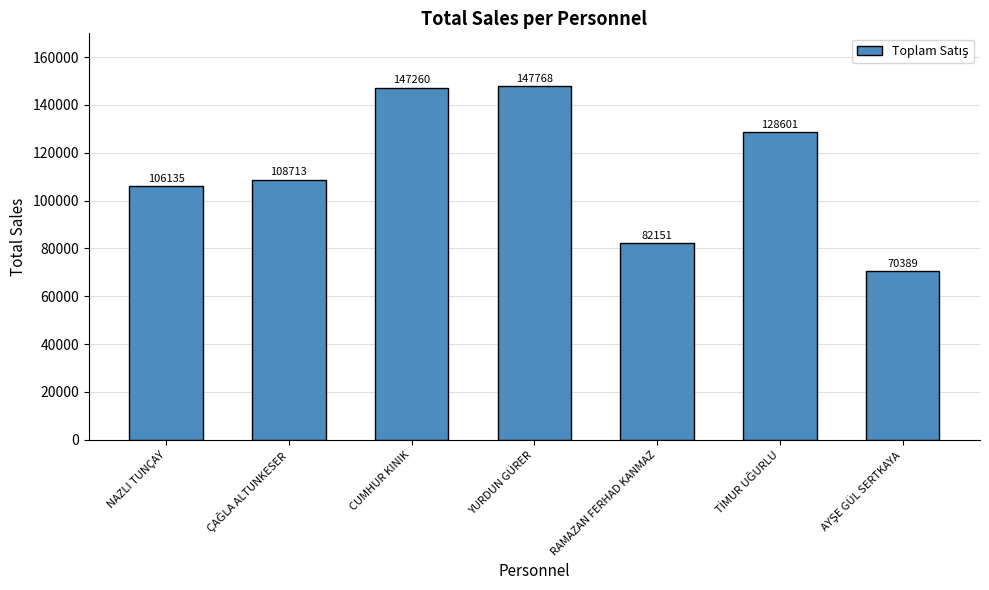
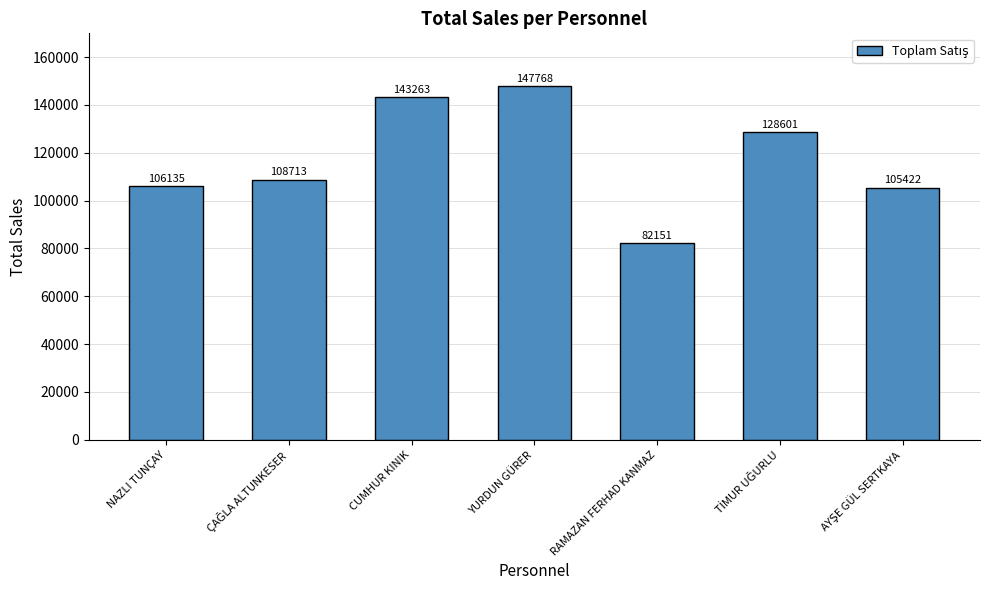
CUMHUR KINIK: 147260 -> 143263
AYŞE GÜL SERTKAYA: 70389 -> 105422
